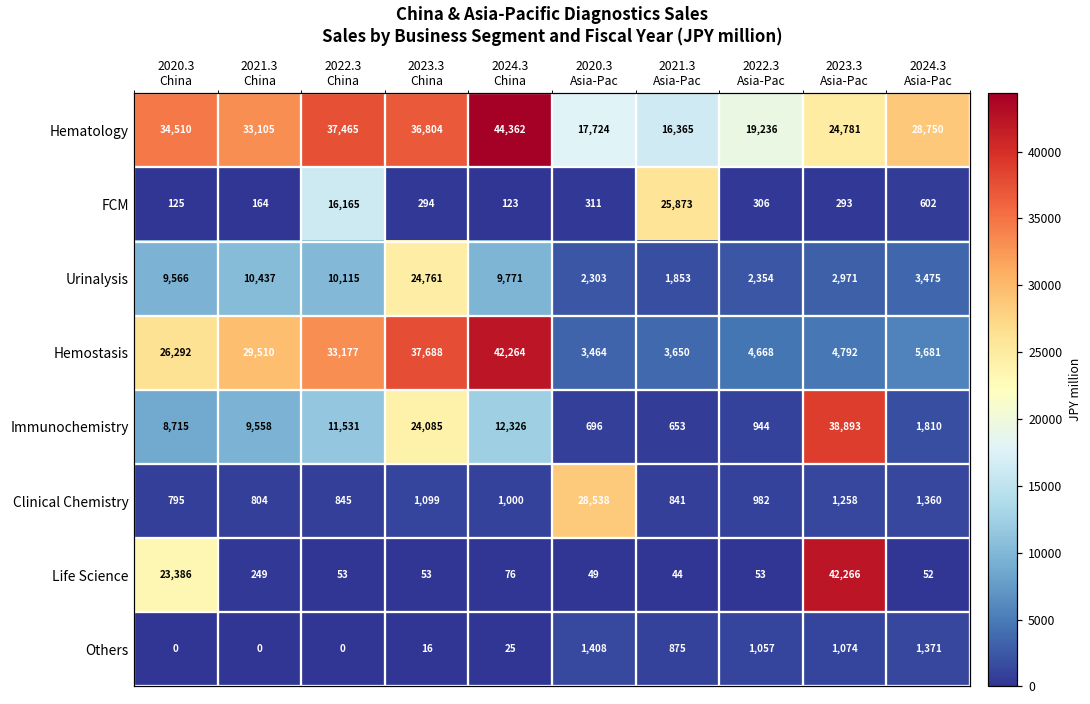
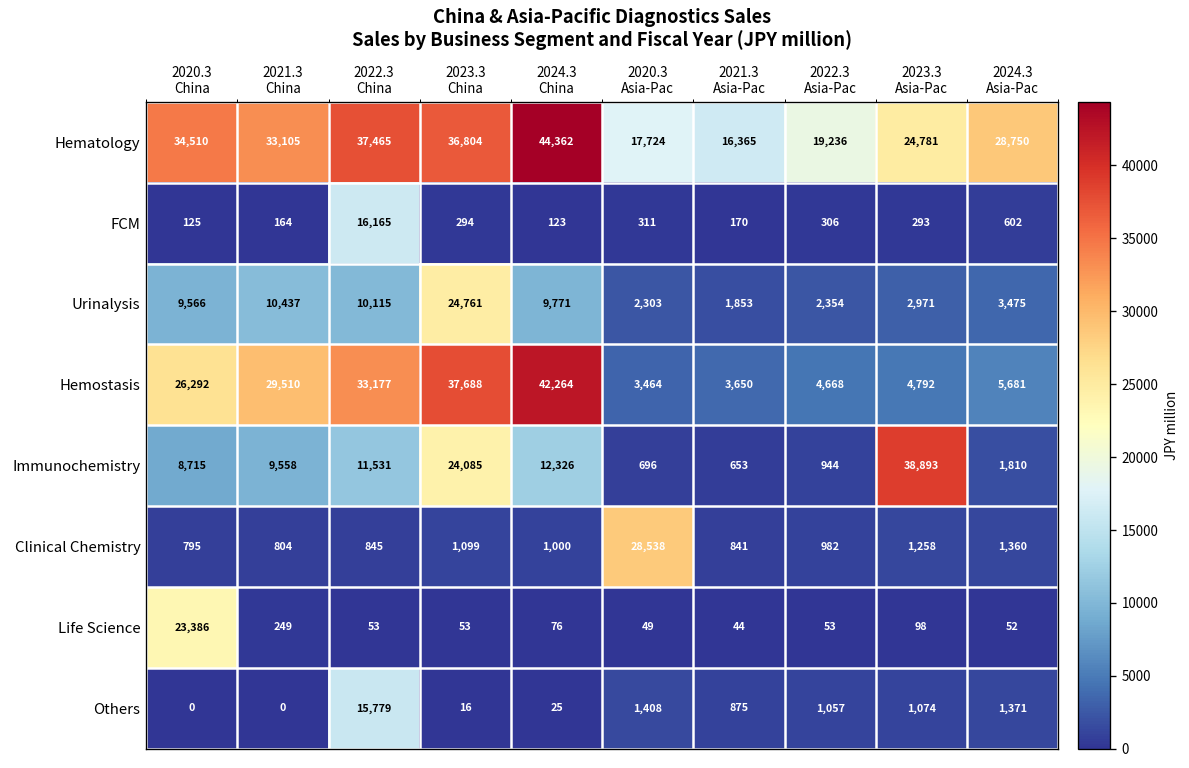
FCM, 2021.3 Asia-Pac: 25,873 -> 170
Life Science, 2023.3 Asia-Pac: 42,266 -> 98
Others, 2022.3 China: 0 -> 15,779
